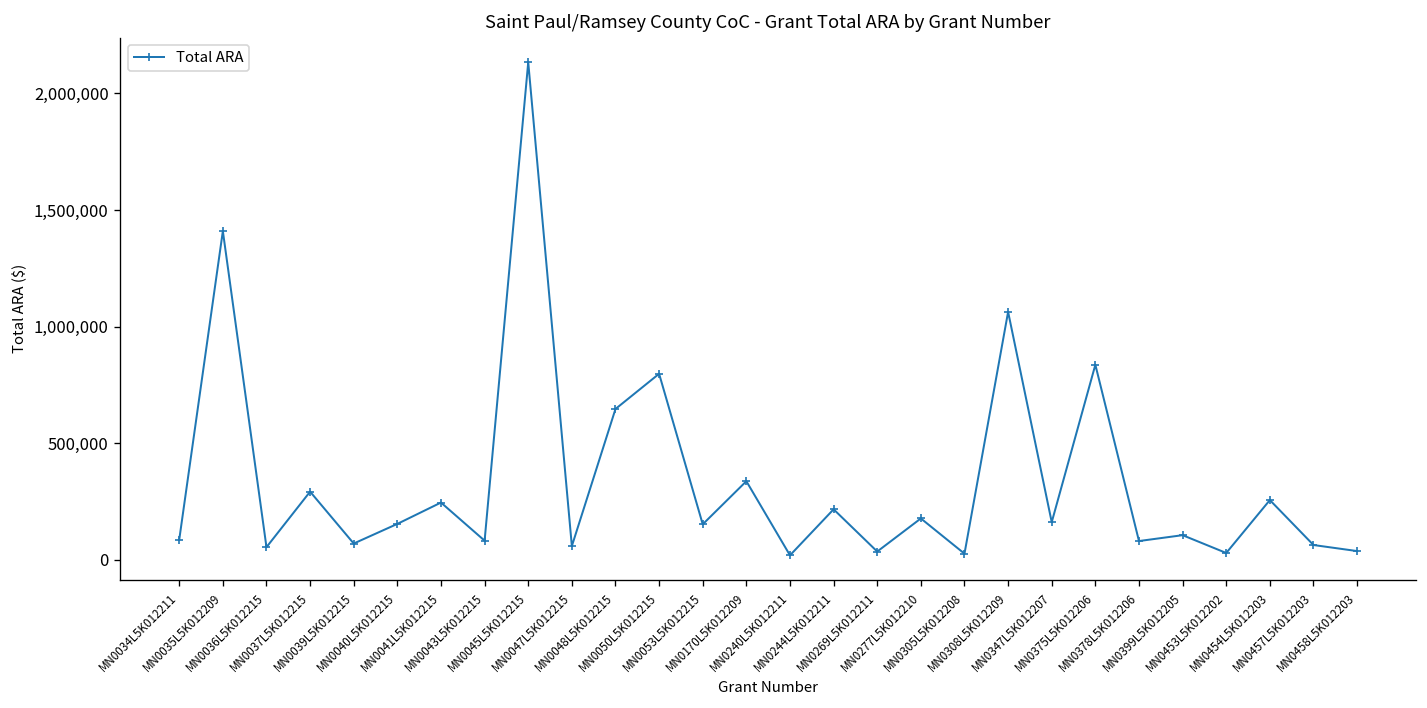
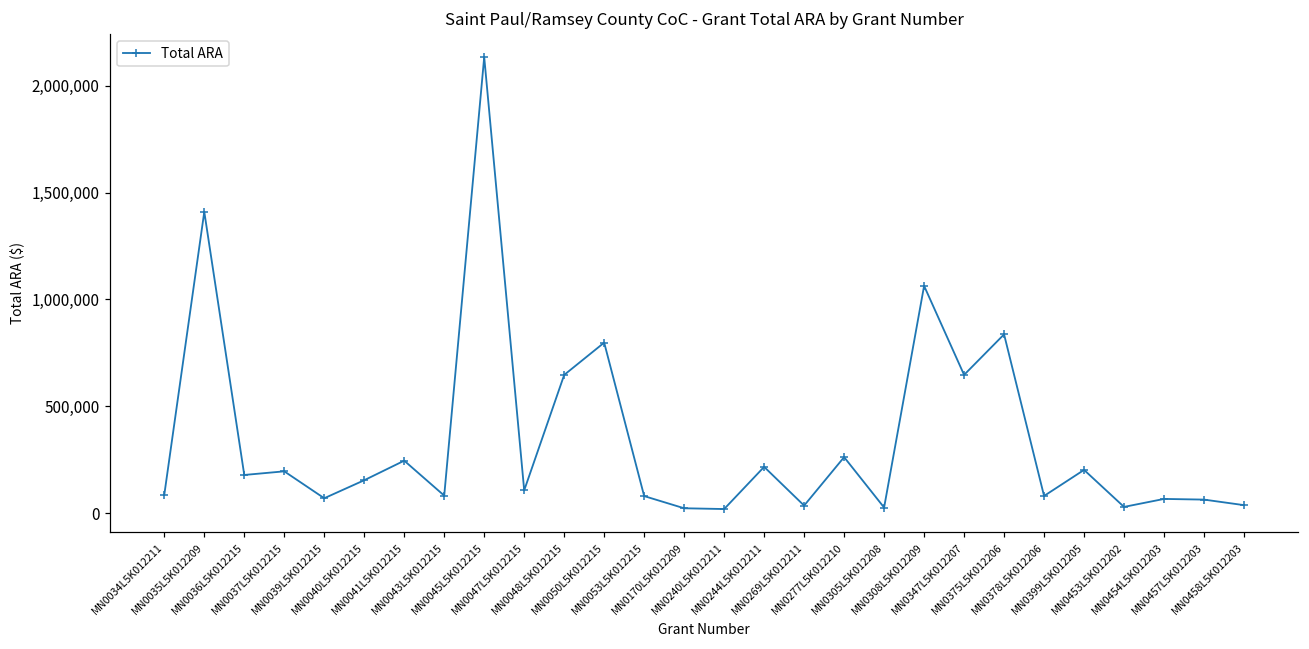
MN0036L5K012215: 50,000 -> 180,000
MN0037L5K012215: 290,000 -> 200,000
MN0047L5K012215: 60,000 -> 110,000
MN0053L5K012215: 150,000 -> 80,000
MN0170L5K012209: 340,000 -> 20,000
MN0277L5K012210: 180,000 -> 260,000
MN0347L5K012207: 160,000 -> 650,000
MN0399L5K012205: 110,000 -> 200,000
MN0454L5K012203: 260,000 -> 70,000
